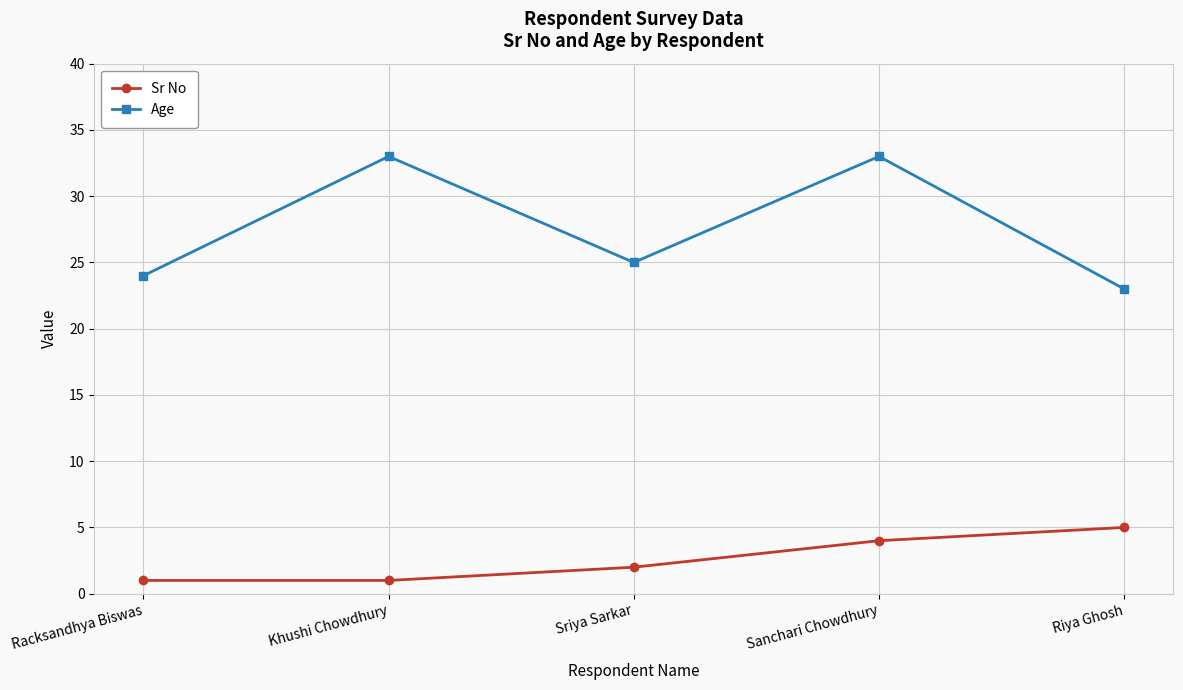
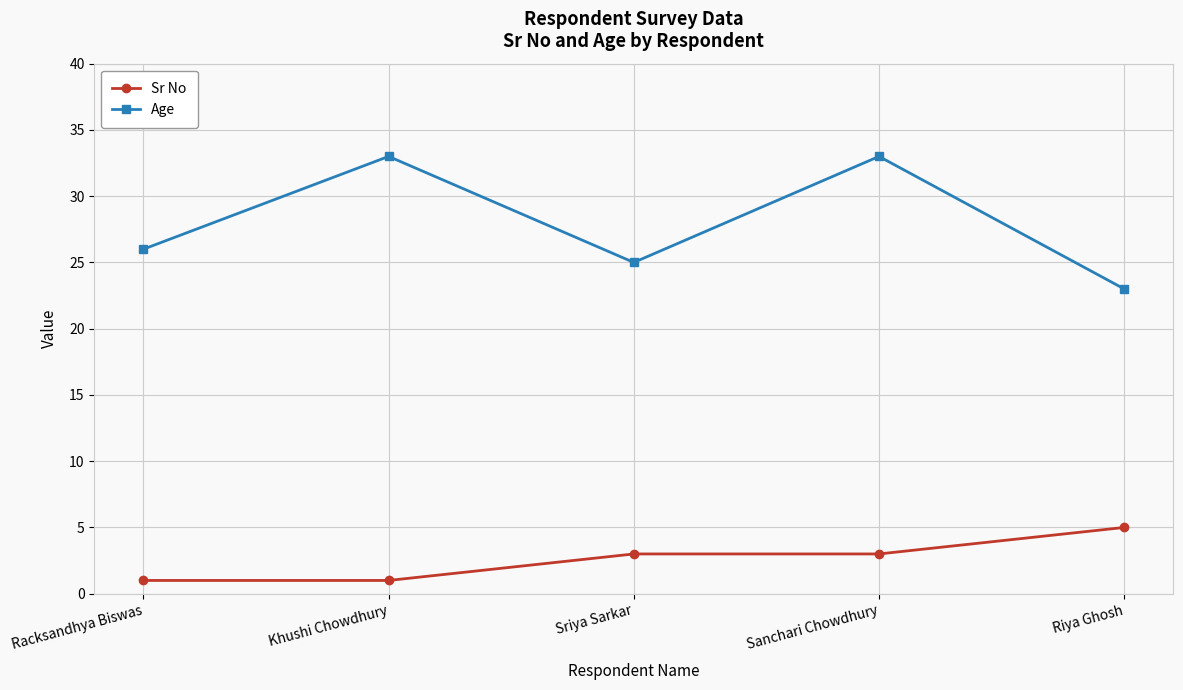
Age, Racksandhya Biswas: 24 -> 26
Sr No, Sriya Sarkar: 2 -> 3
Sr No, Sanchari Chowdhury: 4 -> 3
